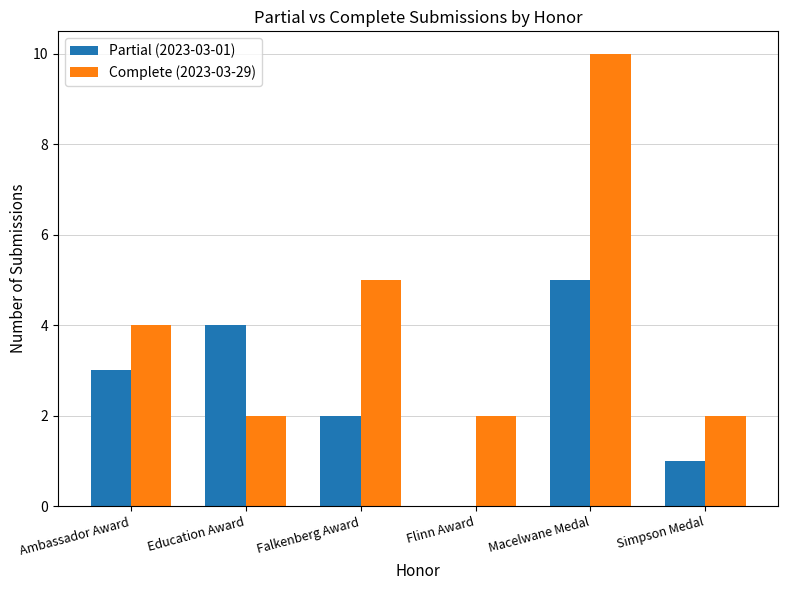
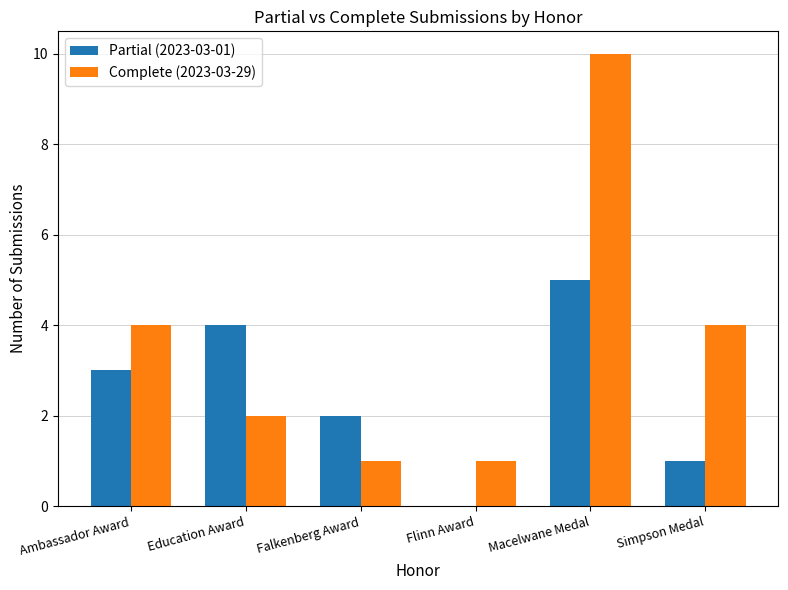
Complete (2023-03-29), Falkenberg Award: 5 -> 1
Complete (2023-03-29), Flinn Award: 2 -> 1
Complete (2023-03-29), Simpson Medal: 2 -> 4
